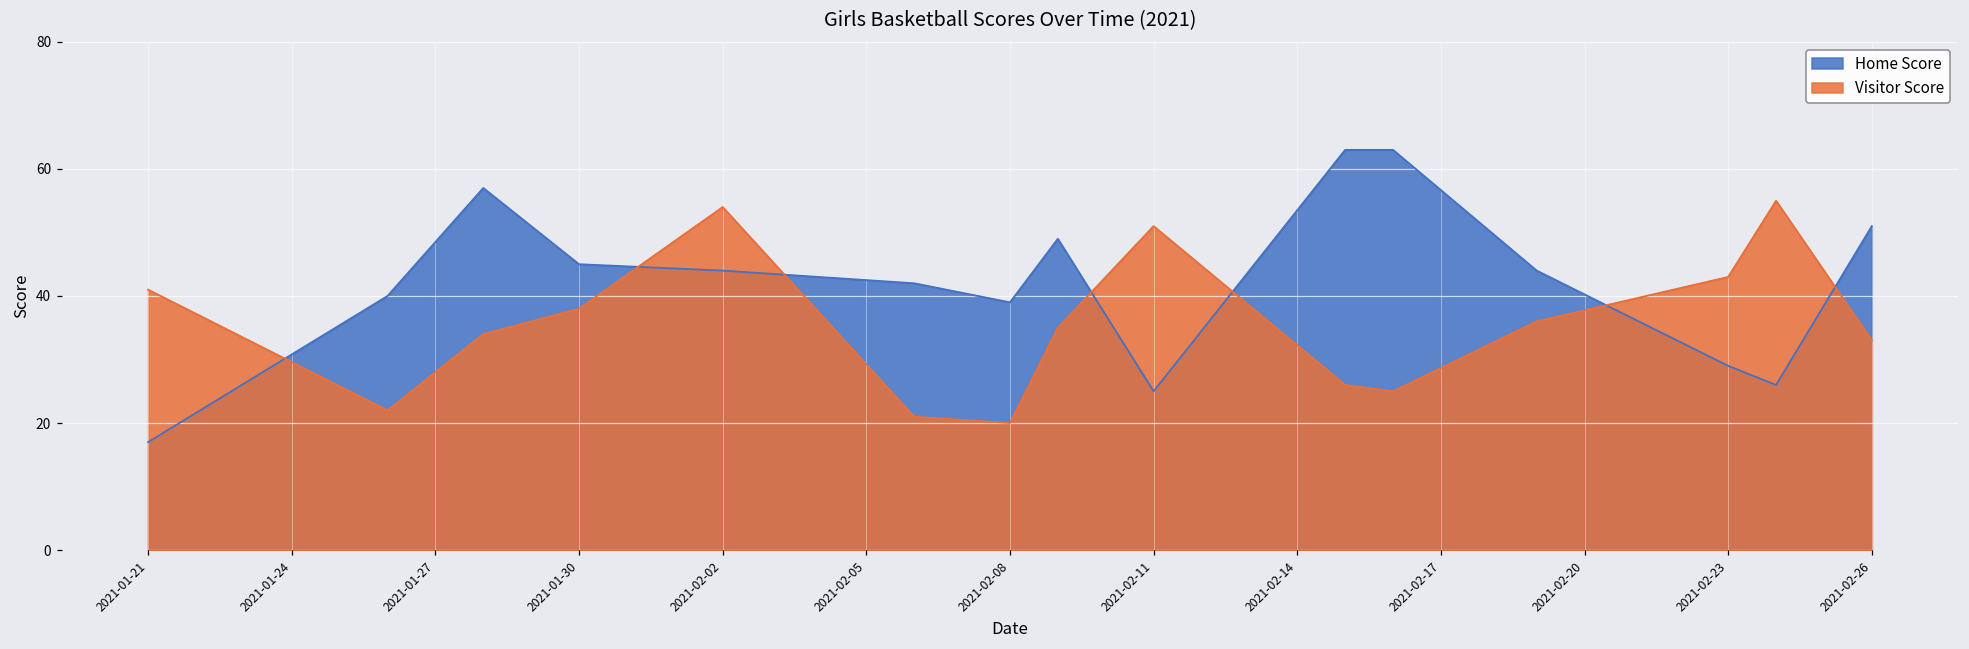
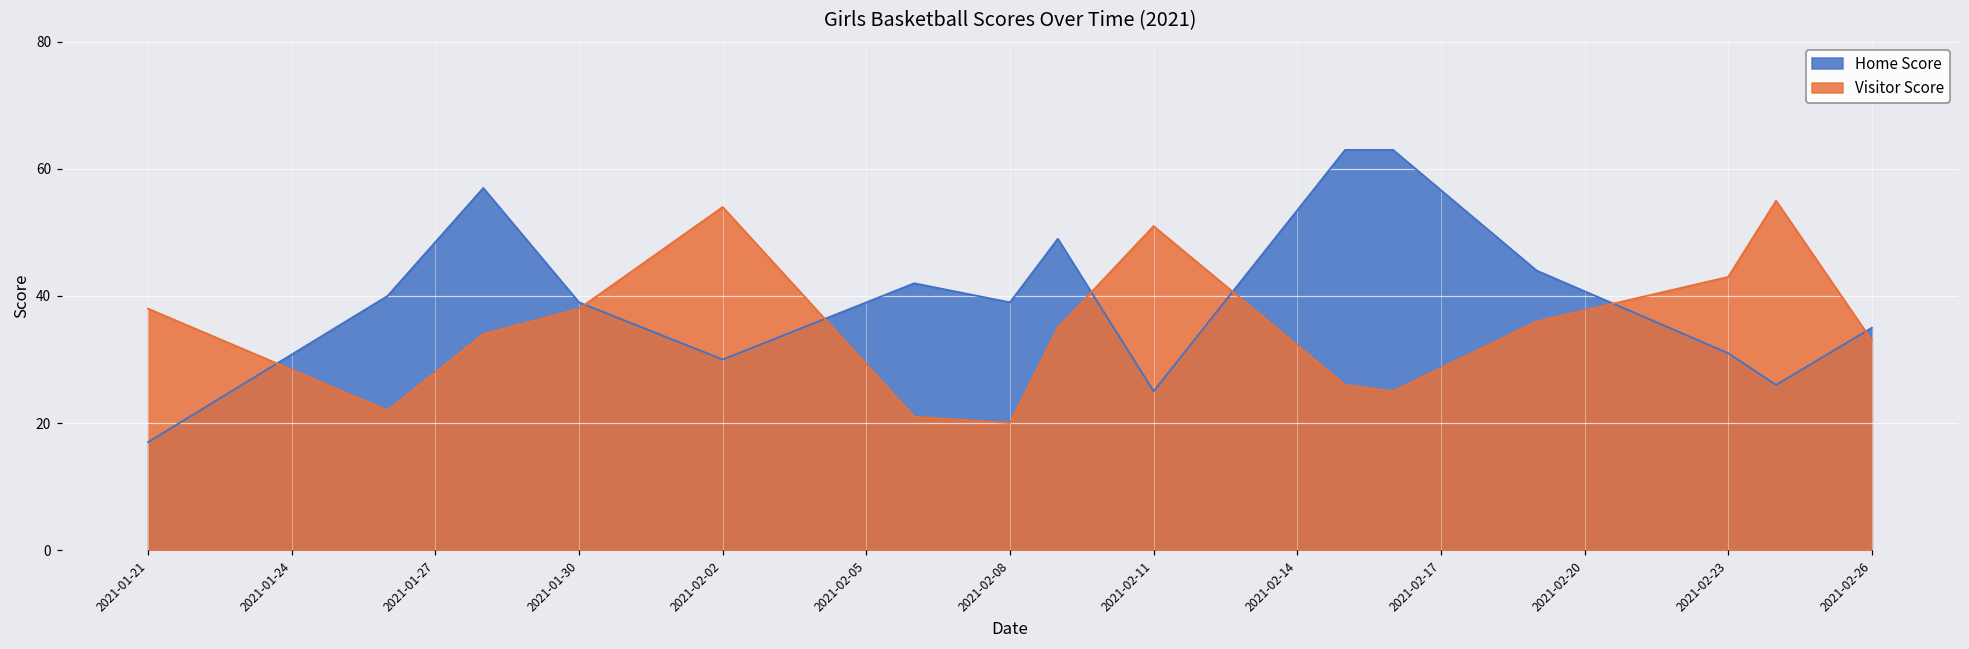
Visitor Score, 2021-01-21: 41 -> 38
Home Score, 2021-01-30: 45 -> 39
Home Score, 2021-02-02: 44 -> 30
Home Score, 2021-02-23: 29 -> 31
Home Score, 2021-02-26: 51 -> 35
